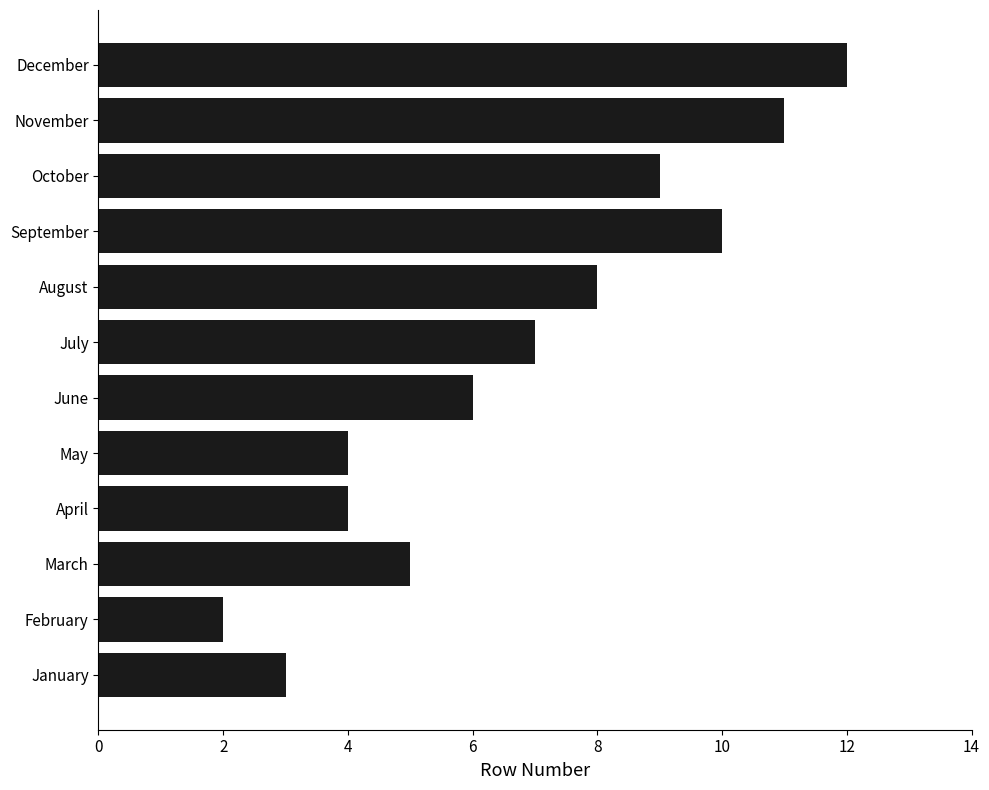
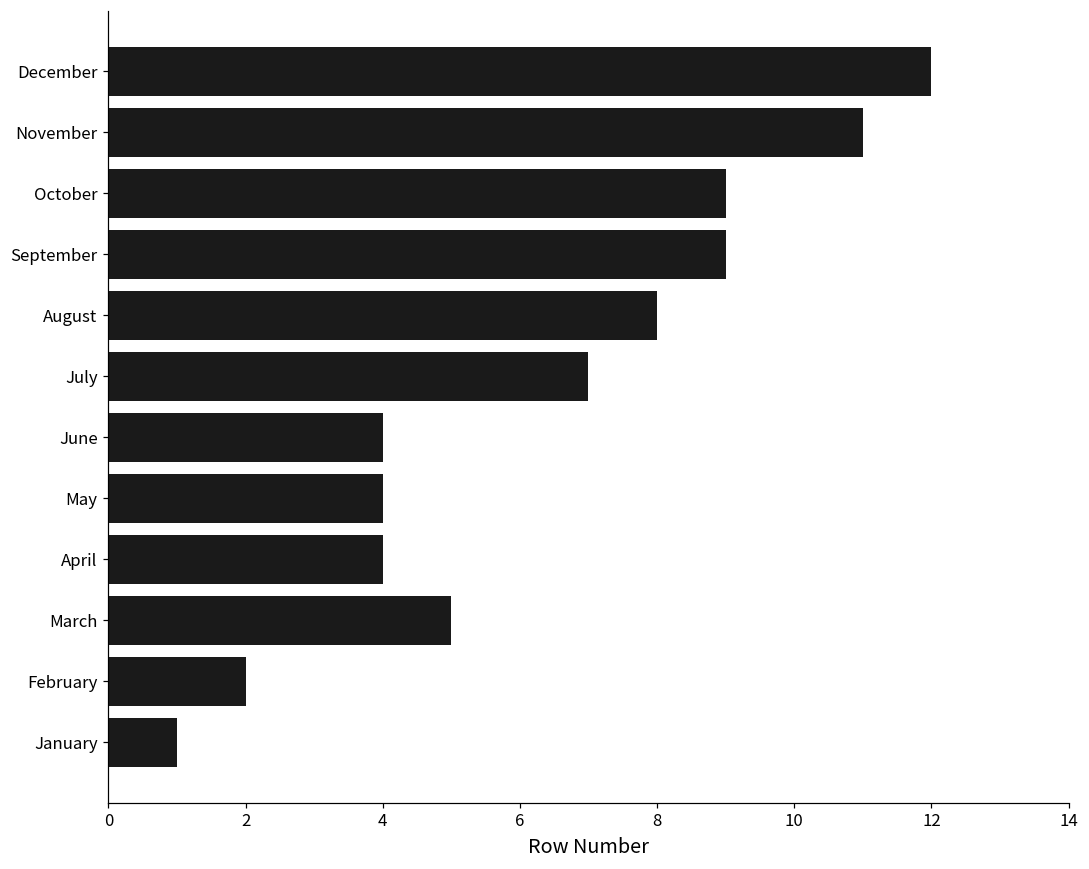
September: 10 -> 9
June: 6 -> 4
January: 3 -> 1
